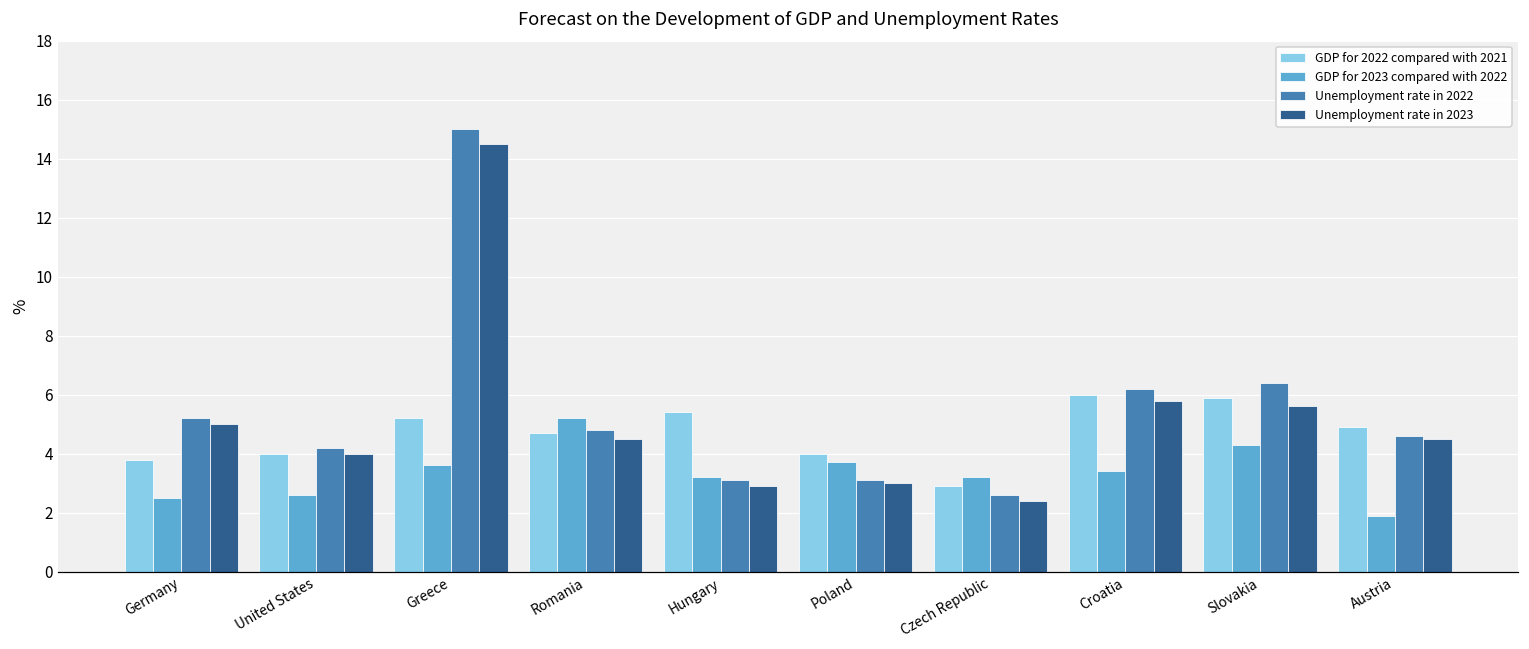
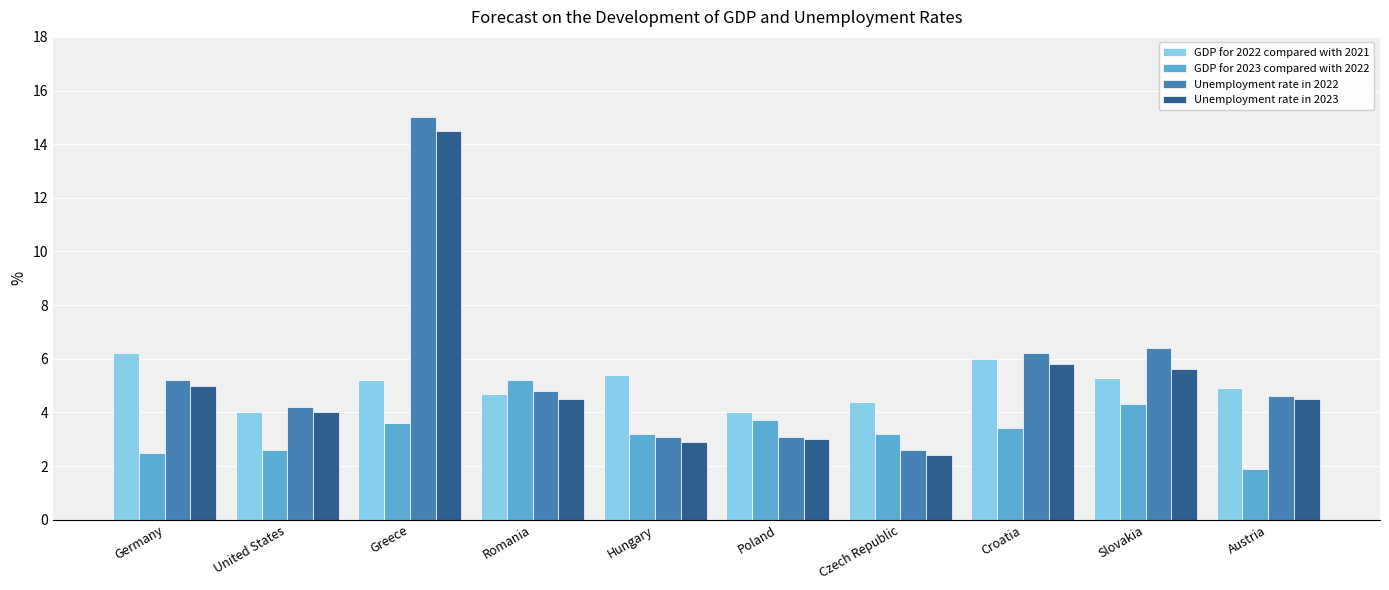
GDP for 2022 compared with 2021, Germany: 3.8 -> 6.2
GDP for 2022 compared with 2021, Czech Republic: 2.9 -> 4.4
GDP for 2022 compared with 2021, Slovakia: 5.9 -> 5.3
